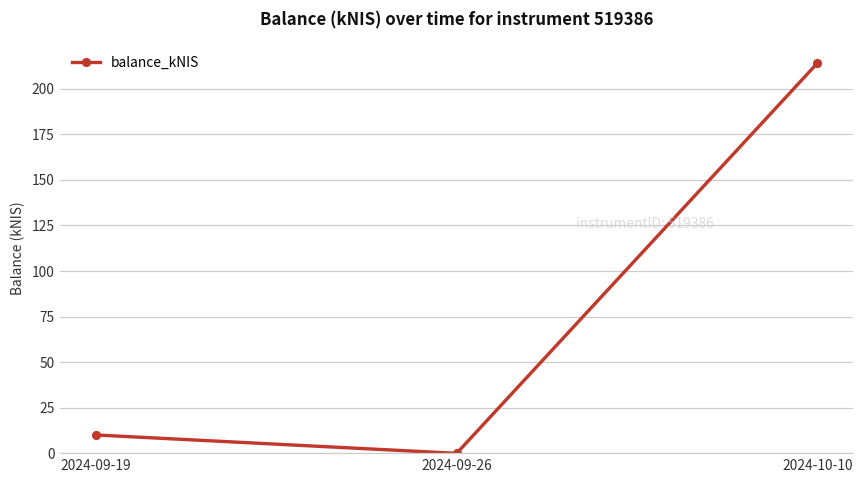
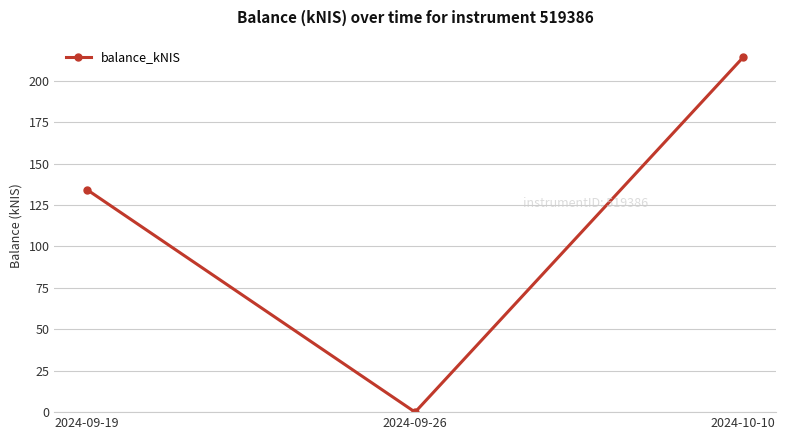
2024-09-19: 10 -> 134
